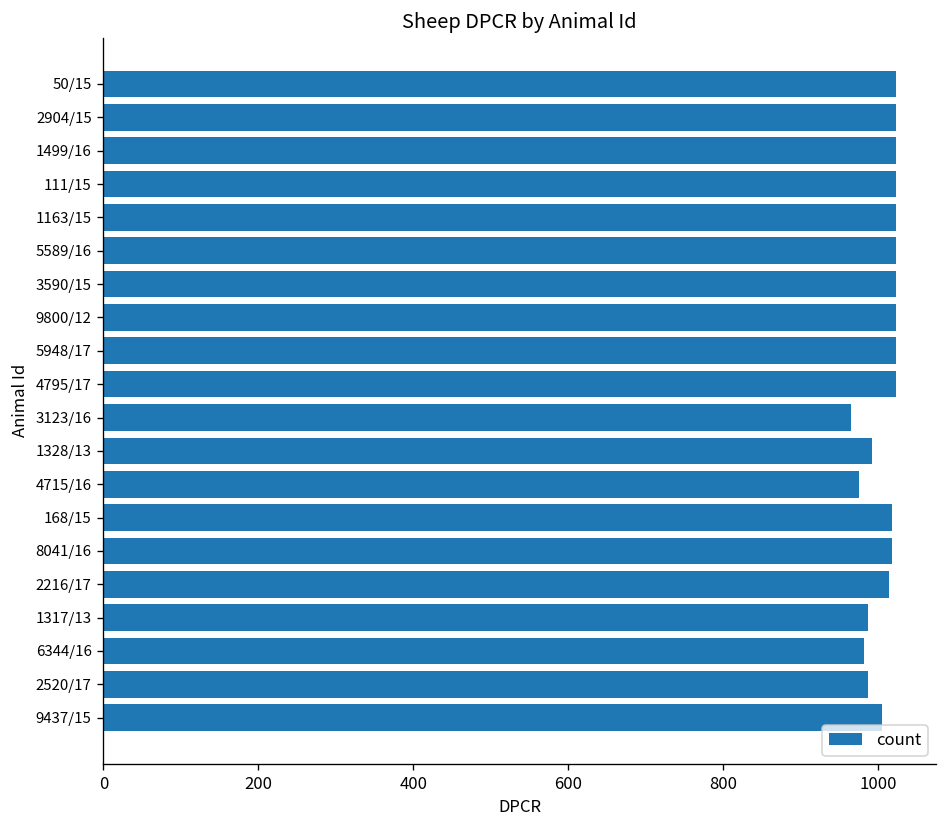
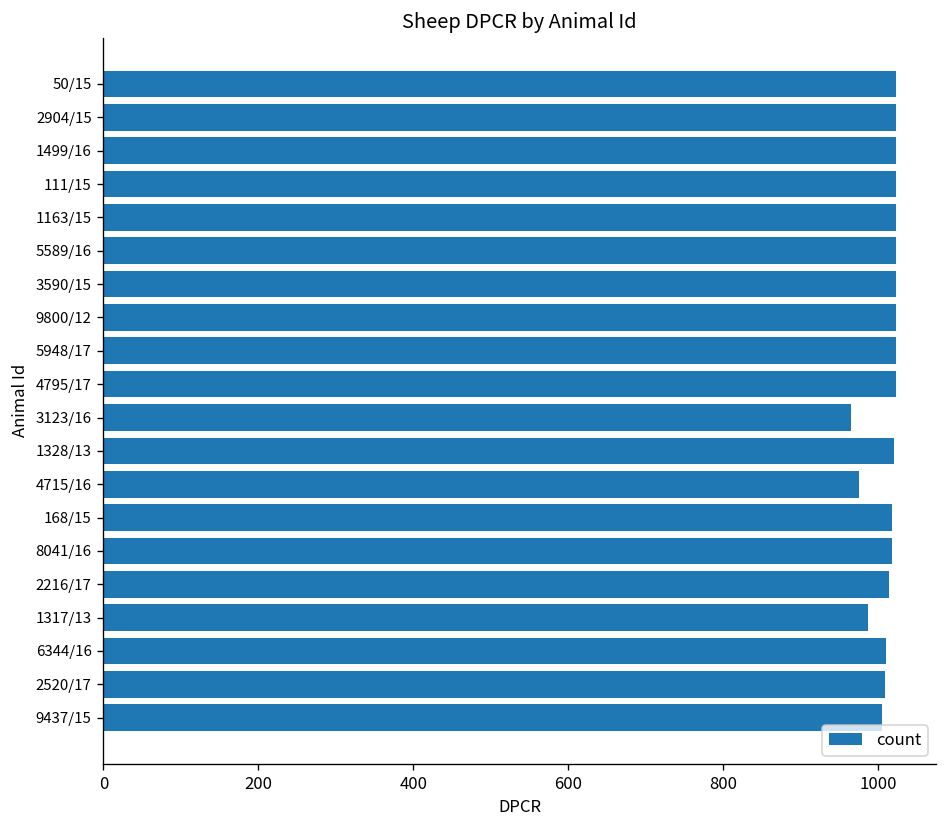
1328/13: 990 -> 1020
6344/16: 980 -> 1010
2520/17: 990 -> 1010
